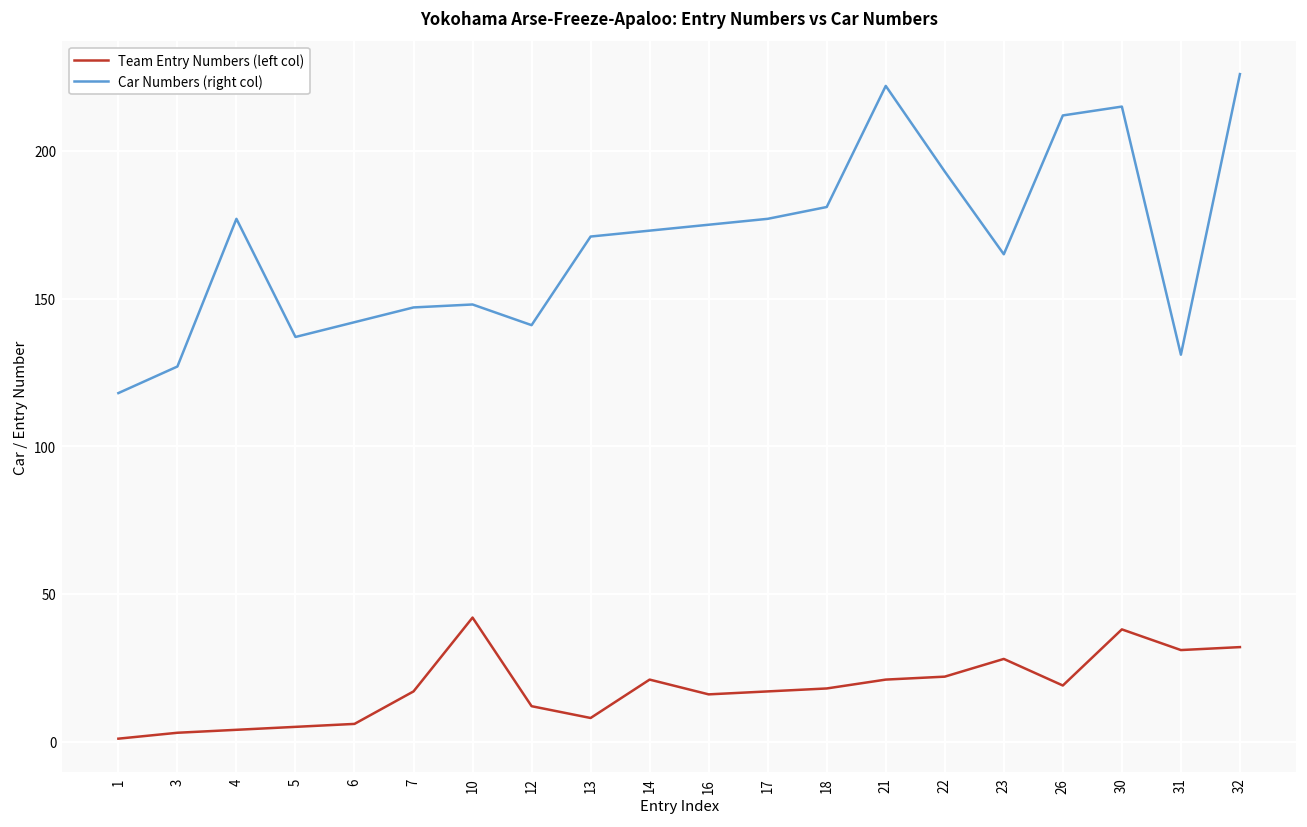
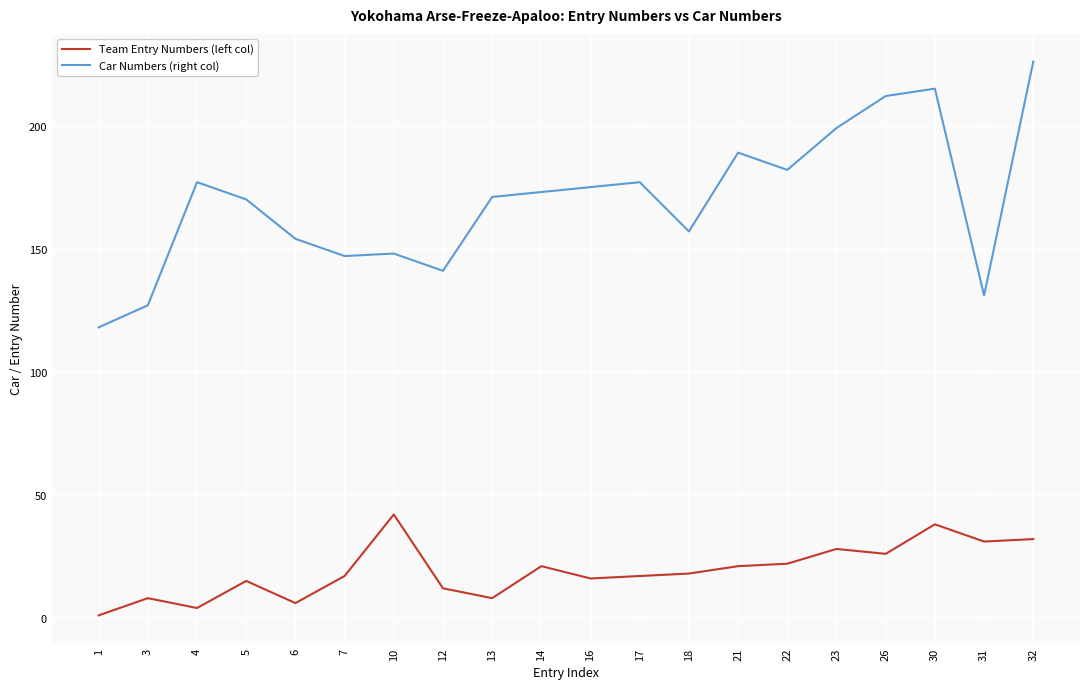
Team Entry Numbers (left col), 3: 3 -> 8
Team Entry Numbers (left col), 5: 5 -> 15
Car Numbers (right col), 5: 137 -> 170
Car Numbers (right col), 6: 142 -> 154
Car Numbers (right col), 18: 181 -> 157
Car Numbers (right col), 21: 222 -> 189
Car Numbers (right col), 22: 193 -> 182
Car Numbers (right col), 23: 165 -> 199
Team Entry Numbers (left col), 26: 19 -> 26
